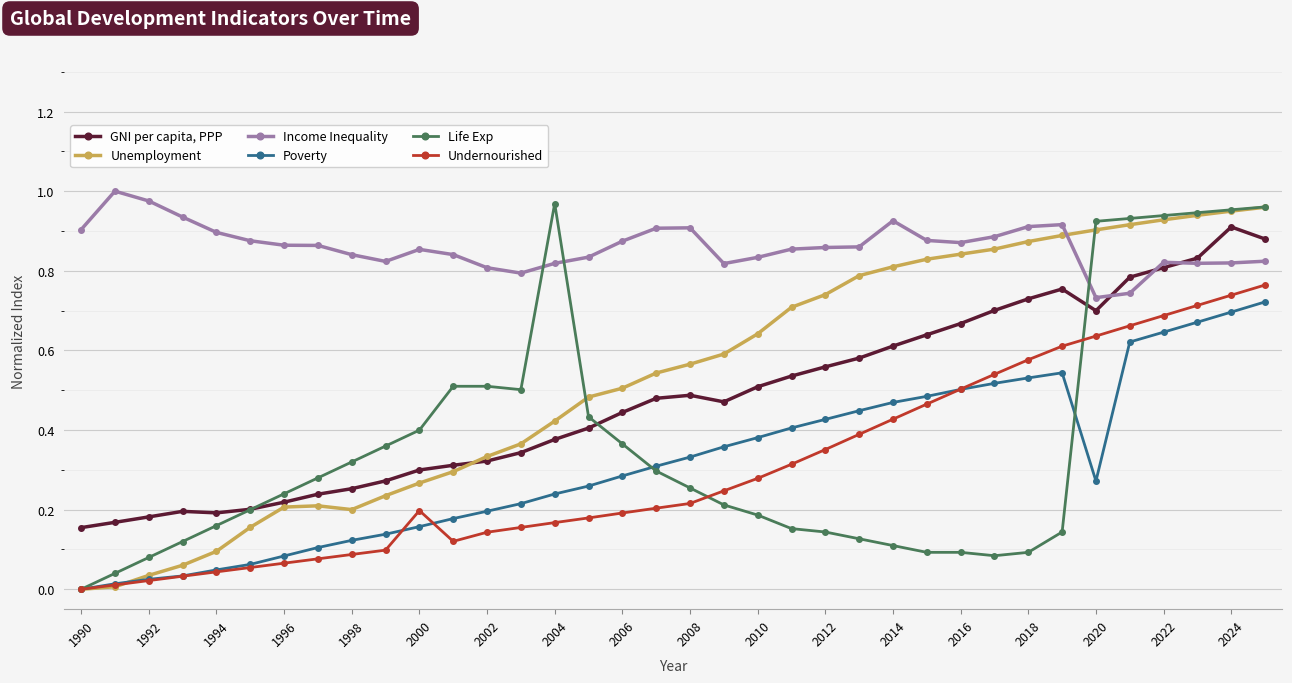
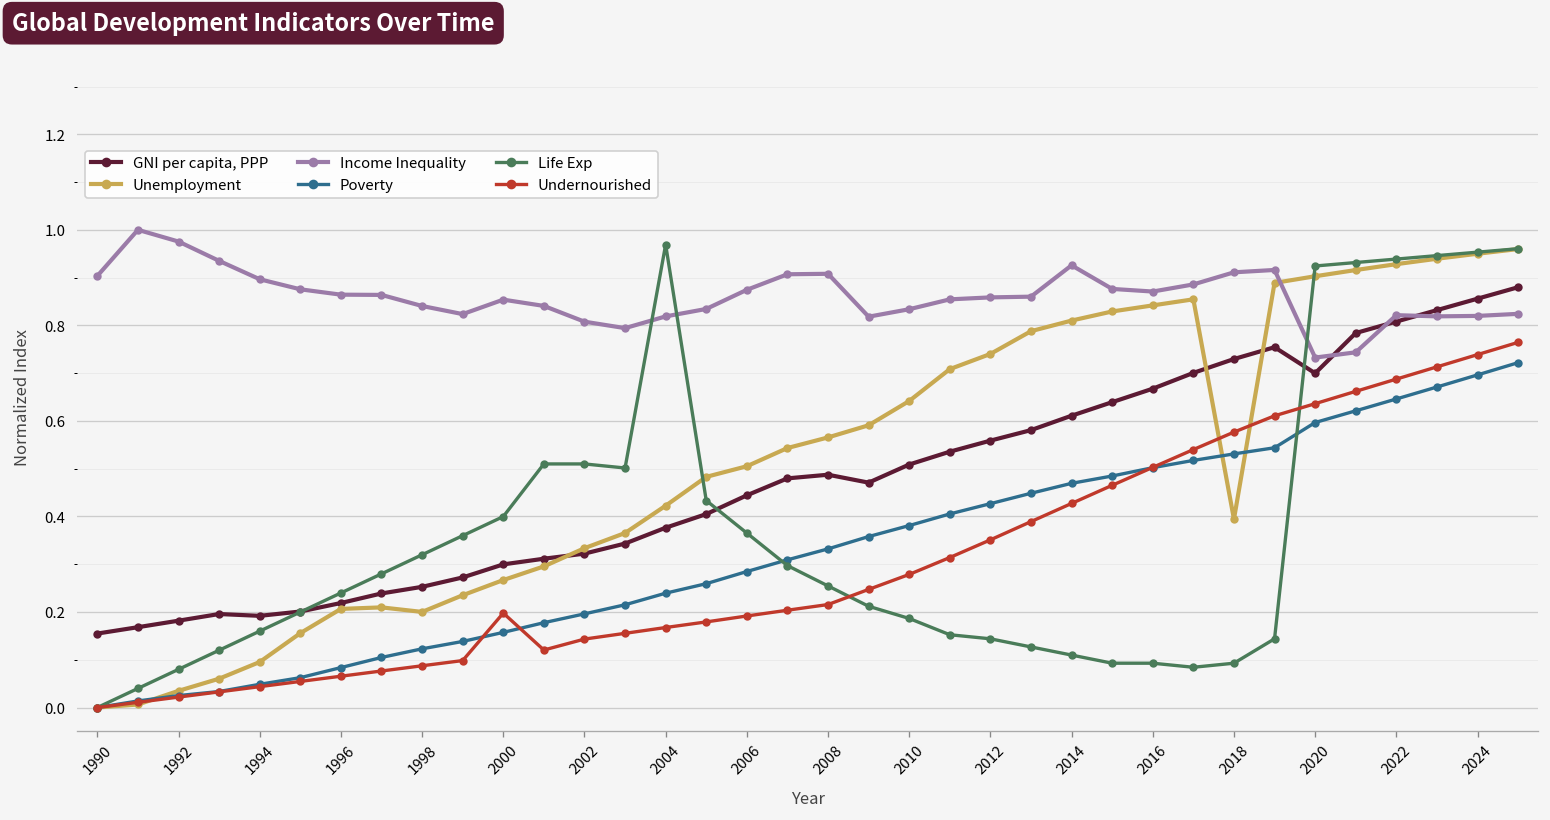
Unemployment, 2018: 0.87 -> 0.39
Poverty, 2020: 0.27 -> 0.60
GNI per capita, PPP, 2024: 0.91 -> 0.86
